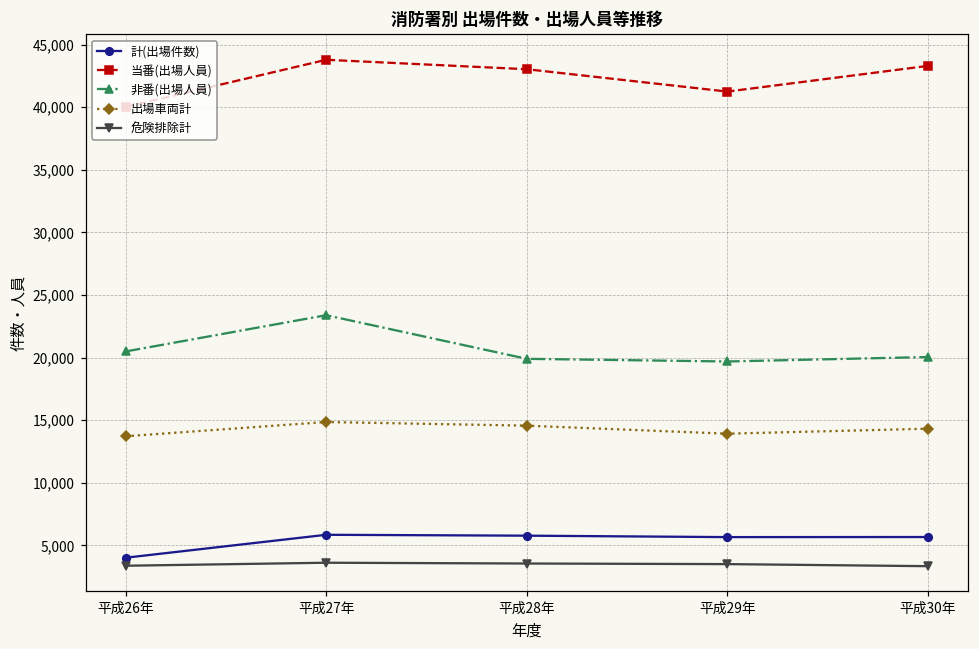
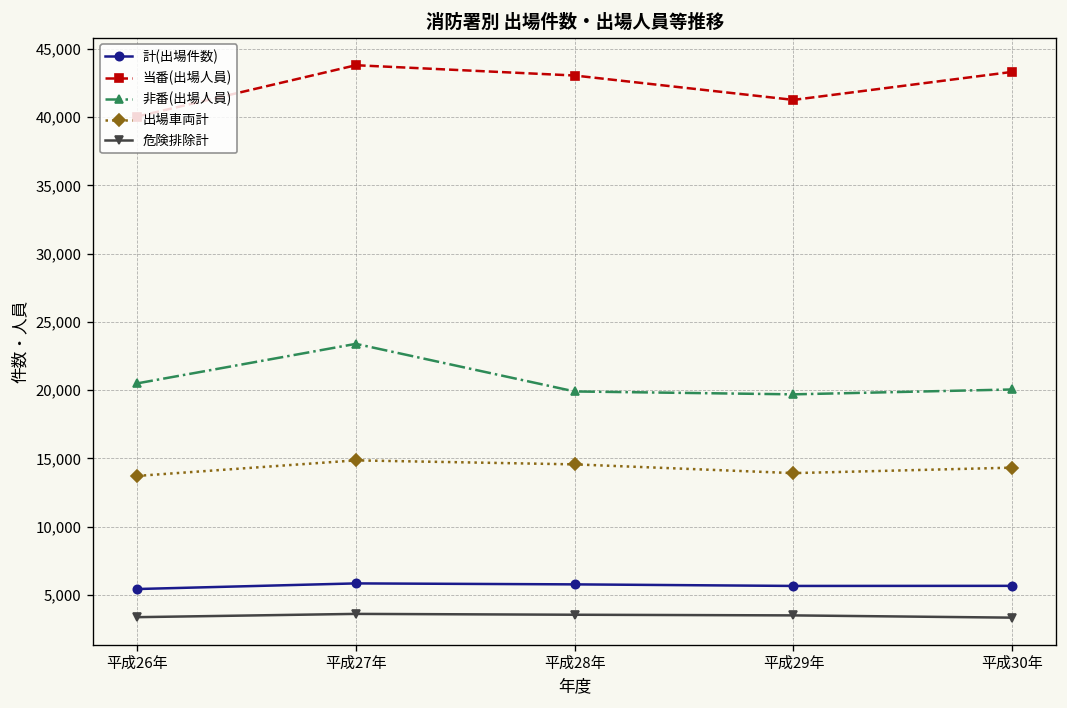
計(出場件数), 平成26年: 4,000 -> 5,400
